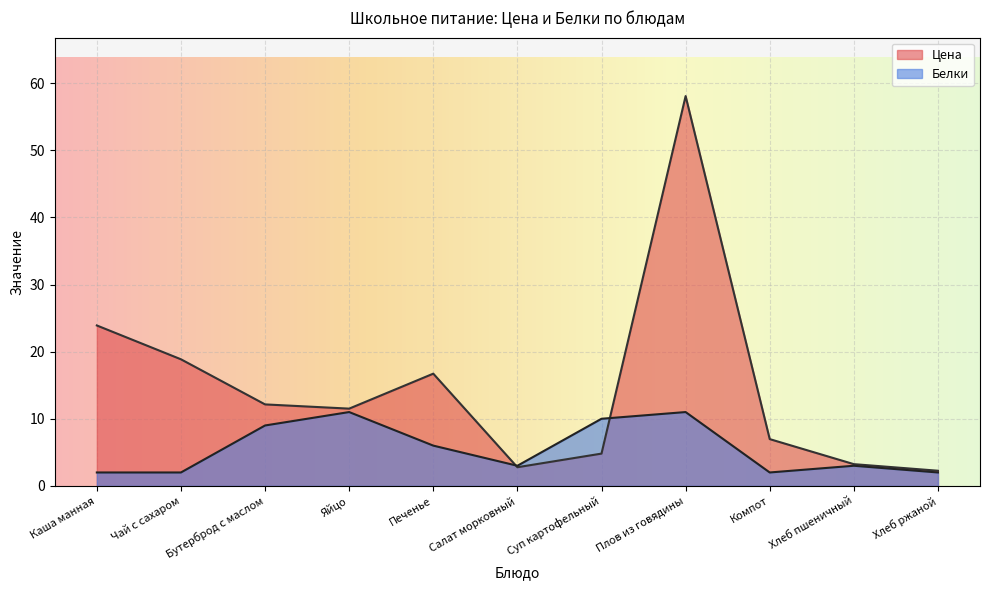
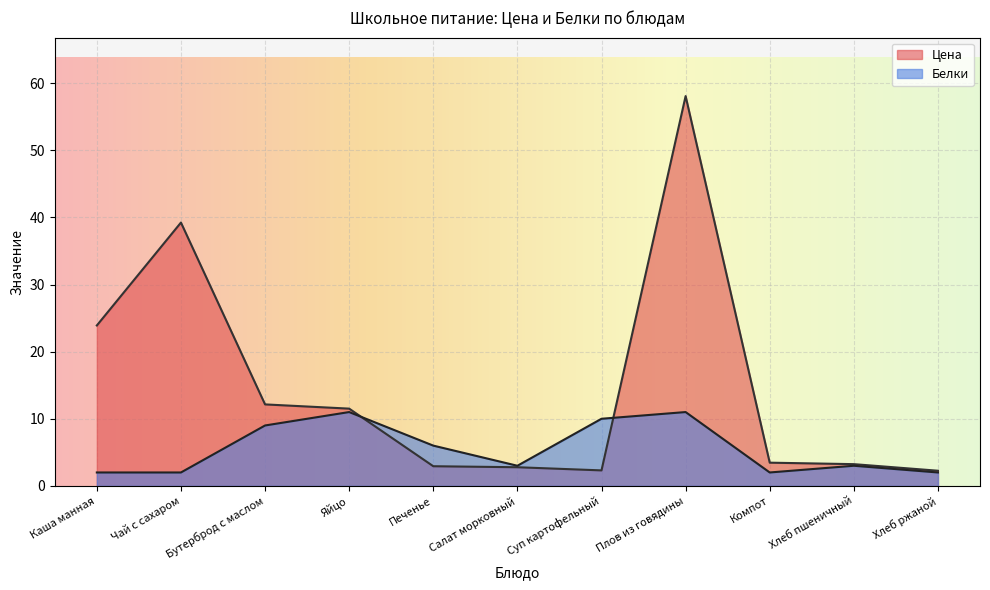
Цена, Чай с сахаром: 19 -> 39
Цена, Печенье: 17 -> 3
Цена, Суп картофельный: 5 -> 2
Цена, Компот: 7 -> 3
